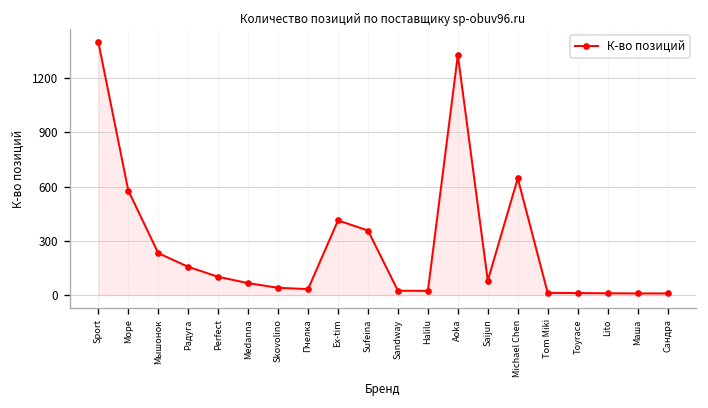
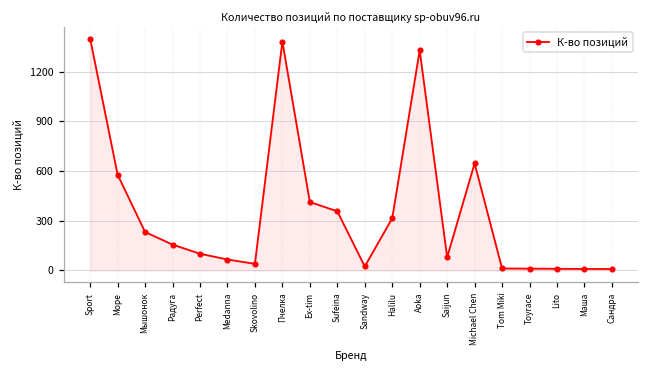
Пчелка: 30 -> 1380
Halilu: 20 -> 320
